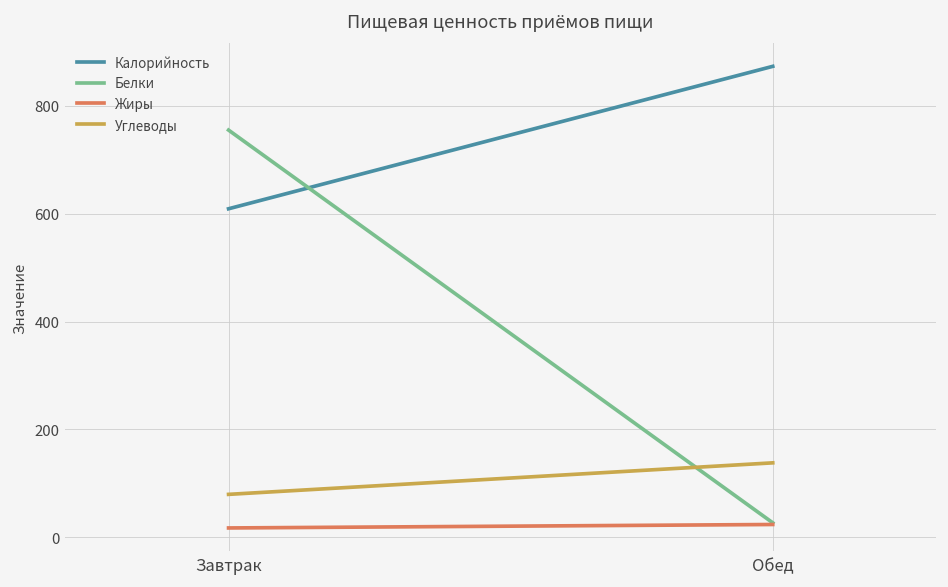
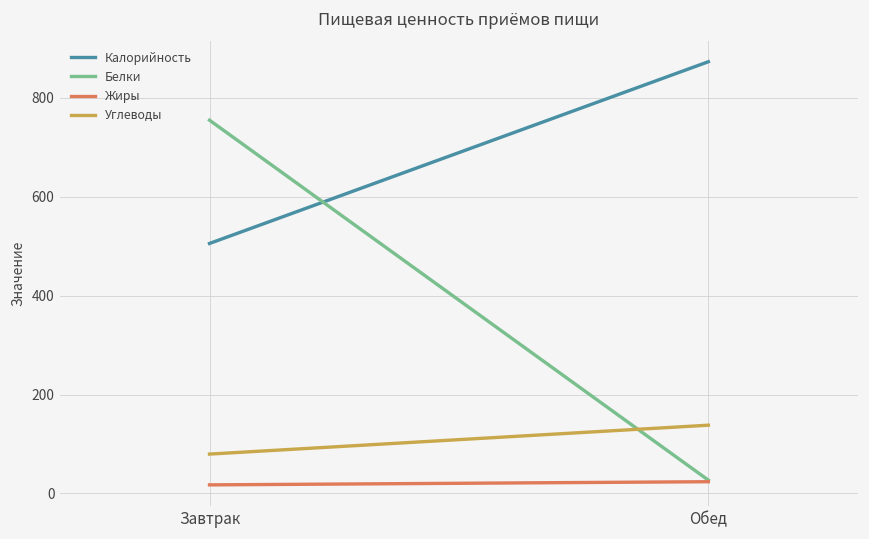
Калорийность, Завтрак: 610 -> 510
